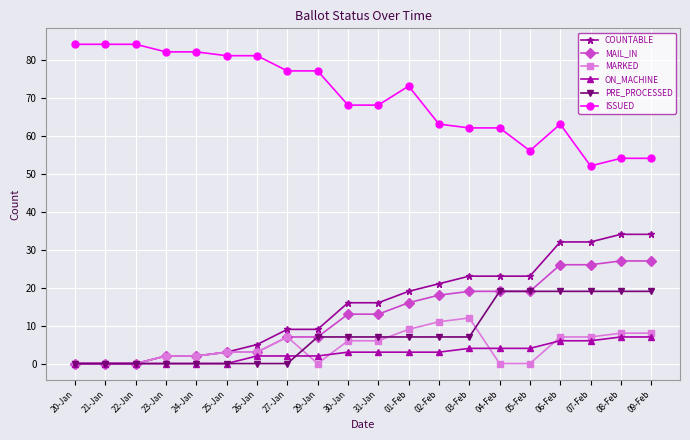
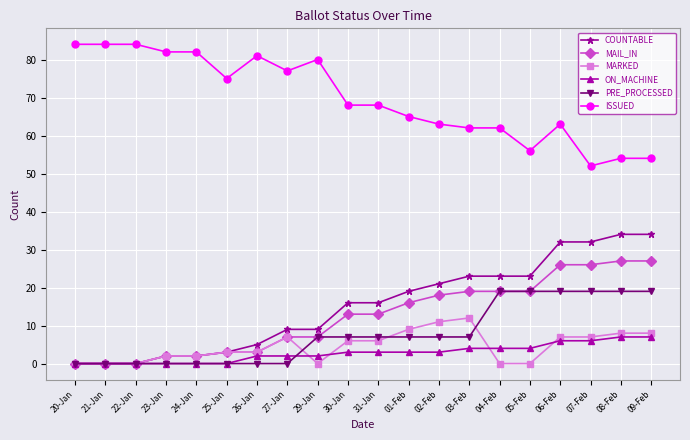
ISSUED, 25-Jan: 81 -> 75
ISSUED, 29-Jan: 77 -> 80
ISSUED, 01-Feb: 73 -> 65
